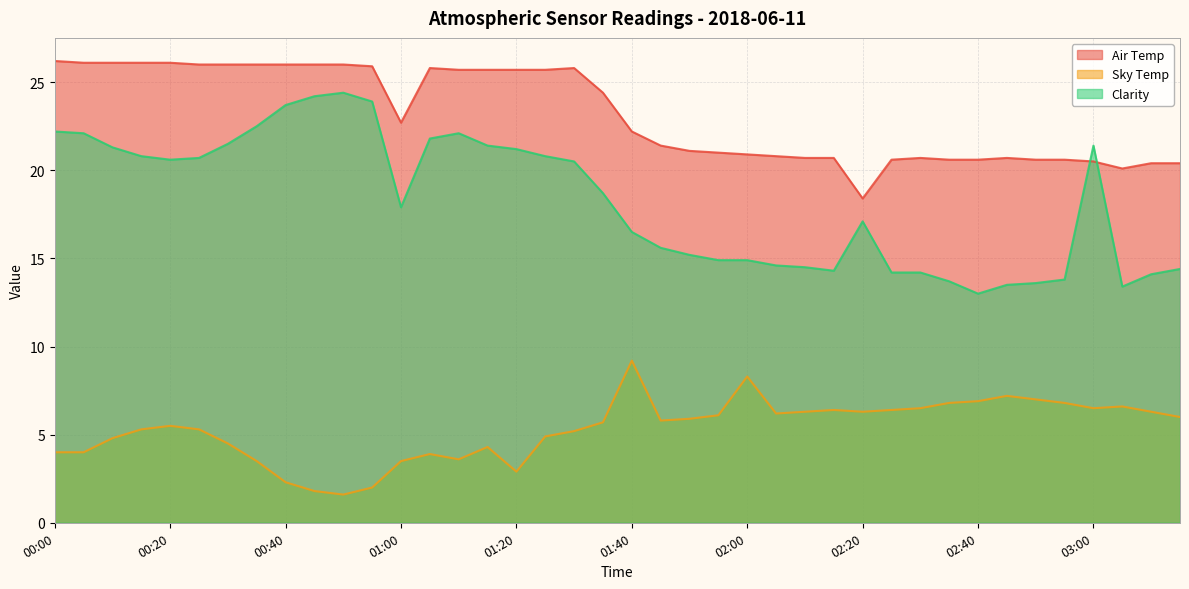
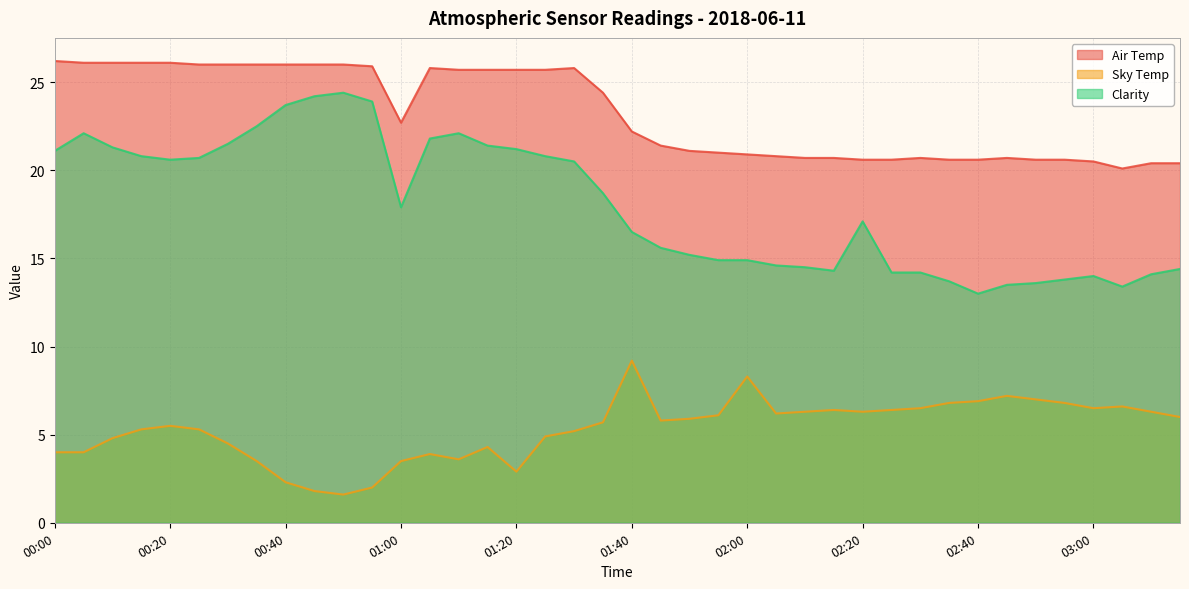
Clarity, 00:00: 22.2 -> 21.1
Air Temp, 02:20: 18.4 -> 20.6
Clarity, 03:00: 21.4 -> 14.0
